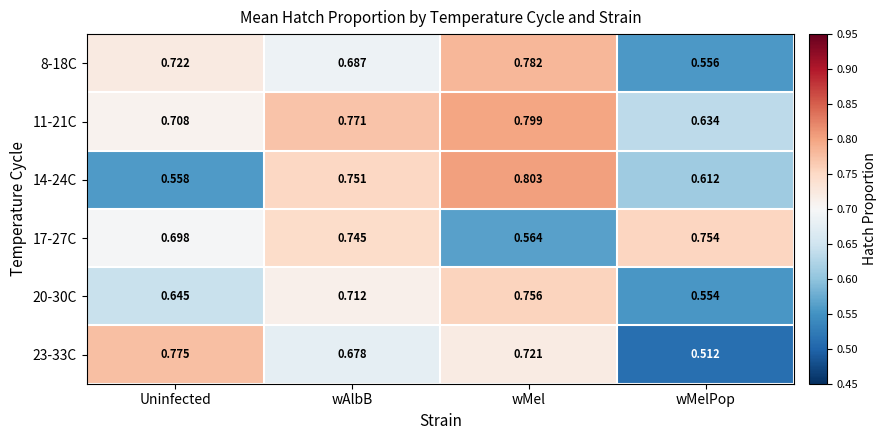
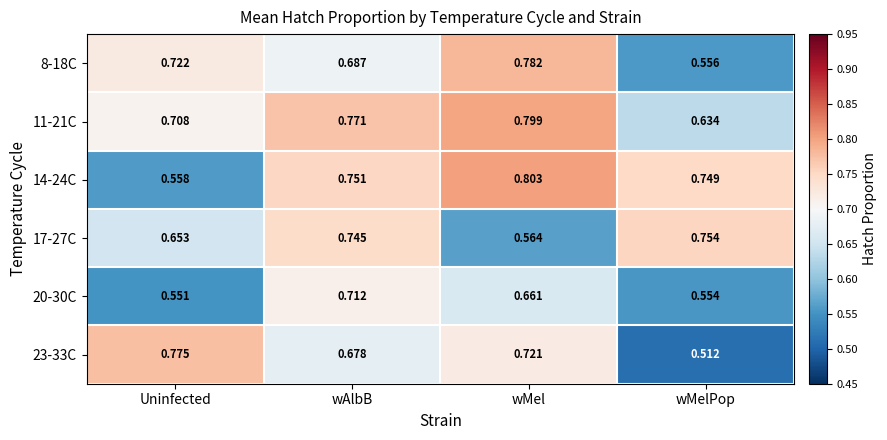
14-24C, wMelPop: 0.612 -> 0.749
17-27C, Uninfected: 0.698 -> 0.653
20-30C, Uninfected: 0.645 -> 0.551
20-30C, wMel: 0.756 -> 0.661
